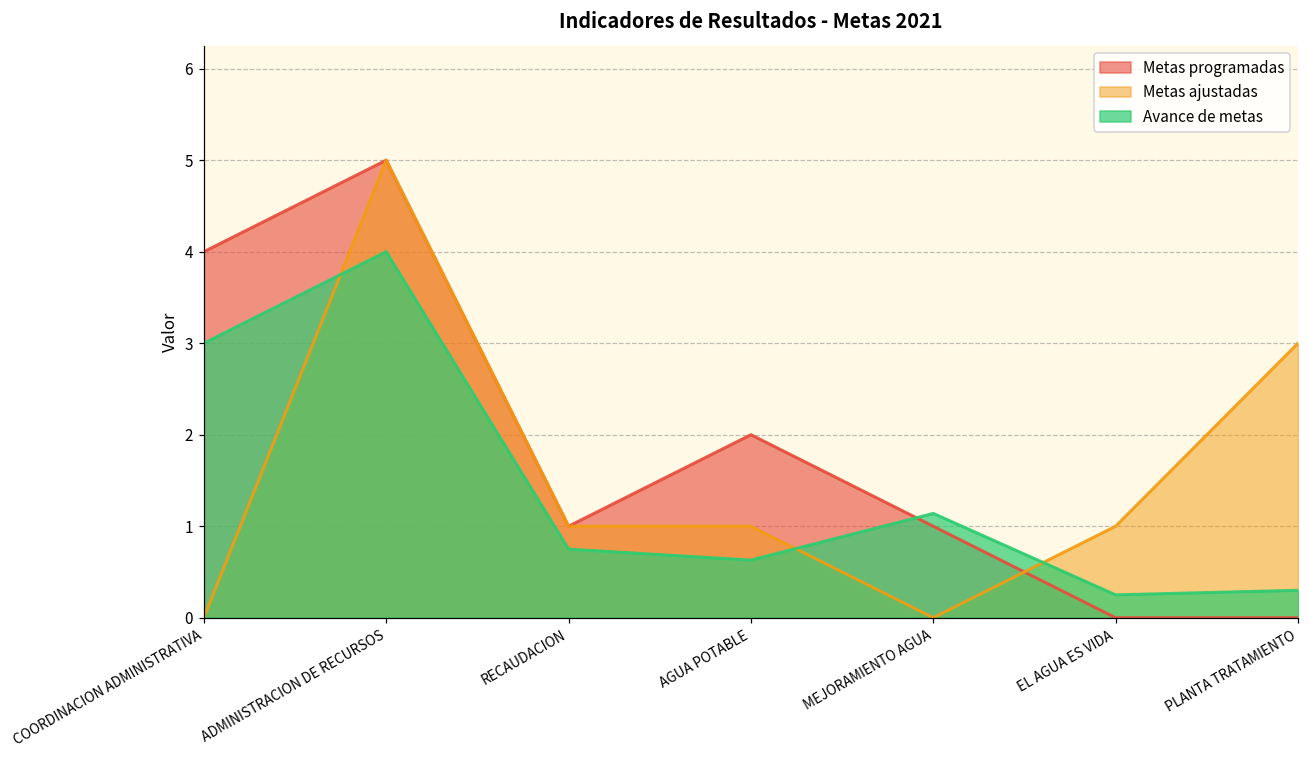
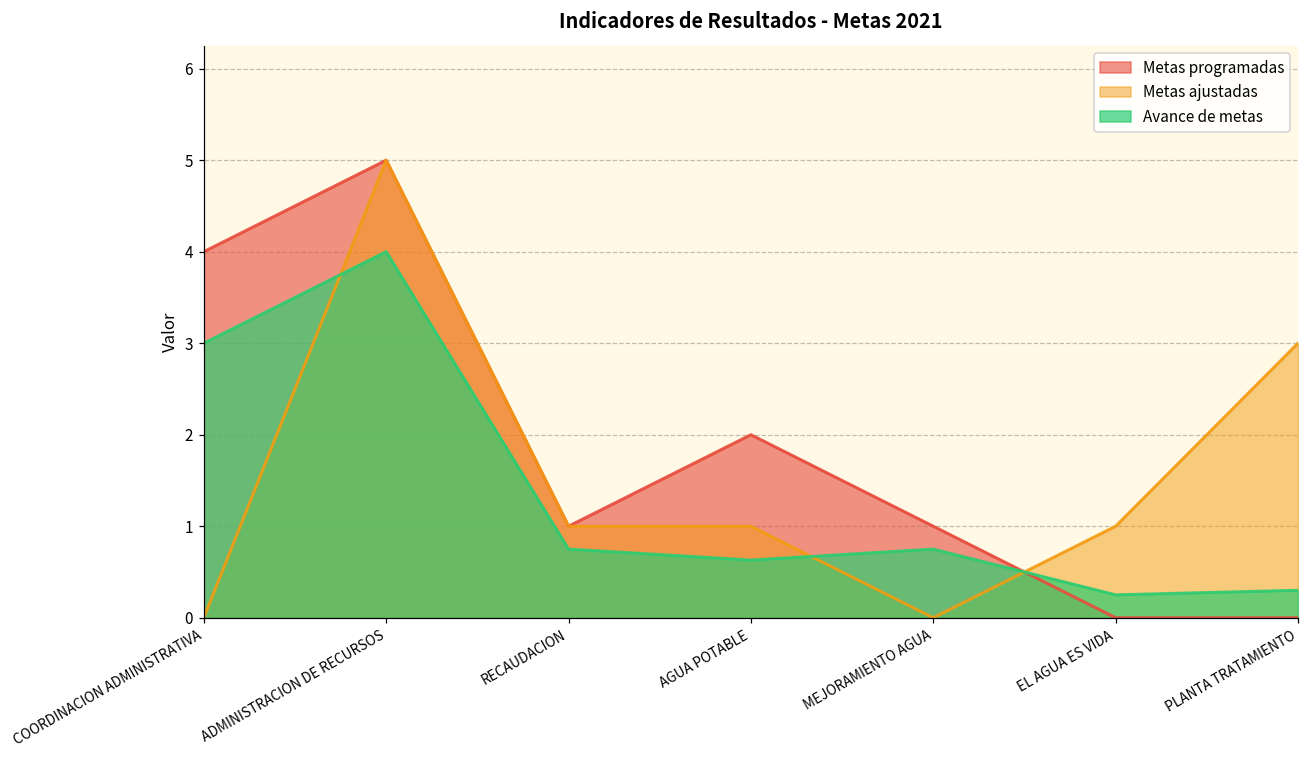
Avance de metas, MEJORAMIENTO AGUA: 1.1 -> 0.8
